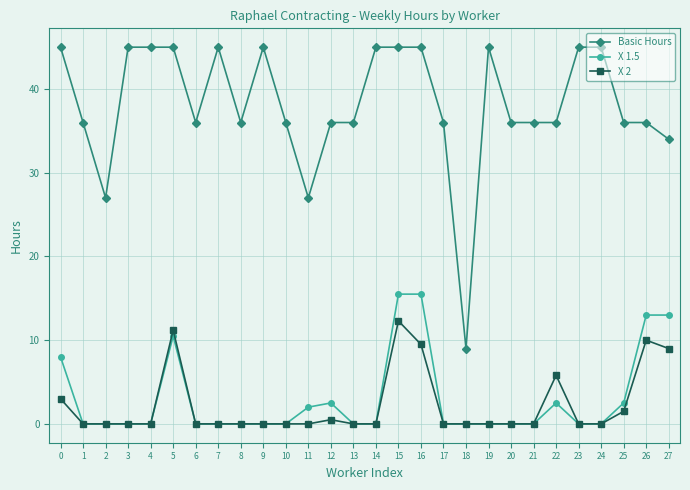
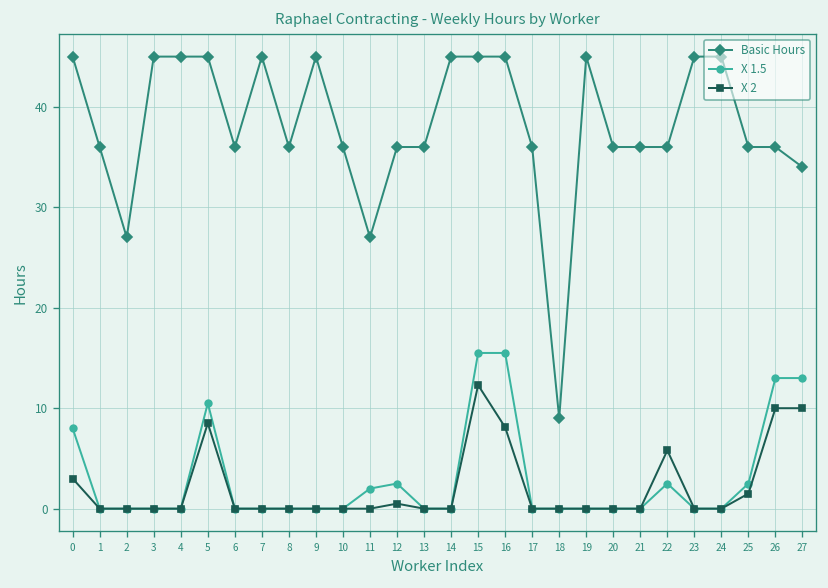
X 2, 5: 11 -> 9
X 2, 16: 10 -> 8
X 2, 27: 9 -> 10
